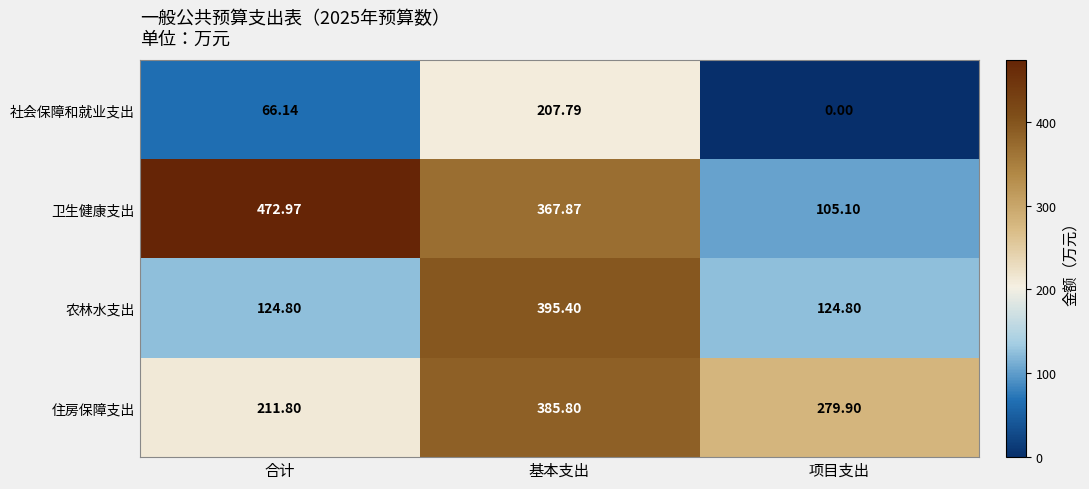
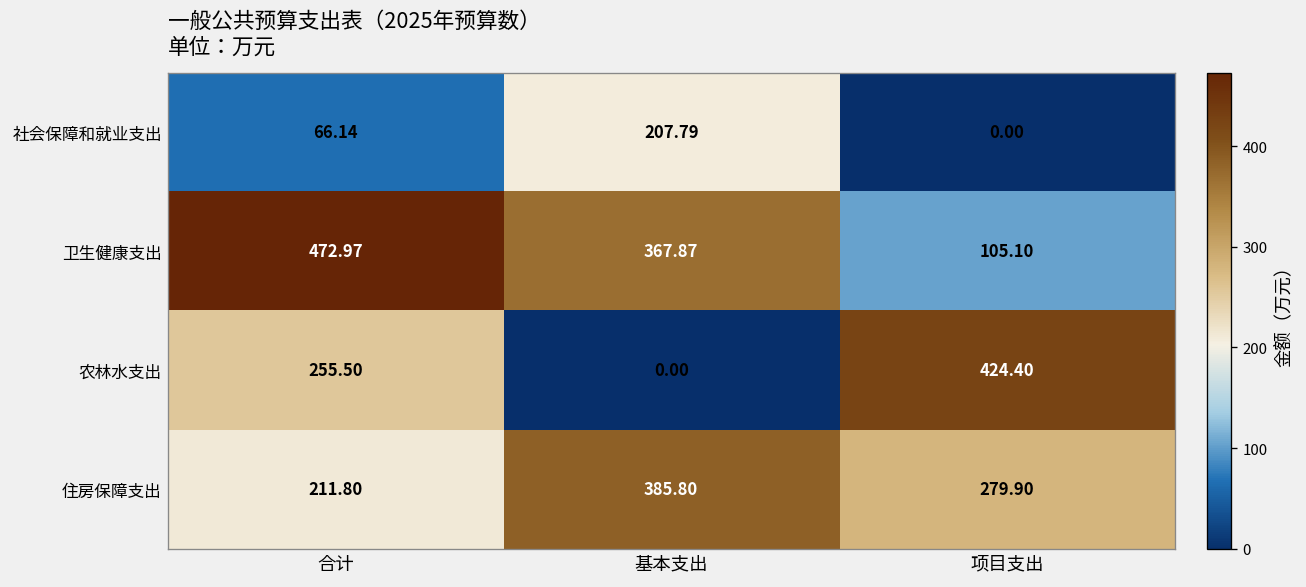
农林水支出, 合计: 124.80 -> 255.50
农林水支出, 基本支出: 395.40 -> 0.00
农林水支出, 项目支出: 124.80 -> 424.40
